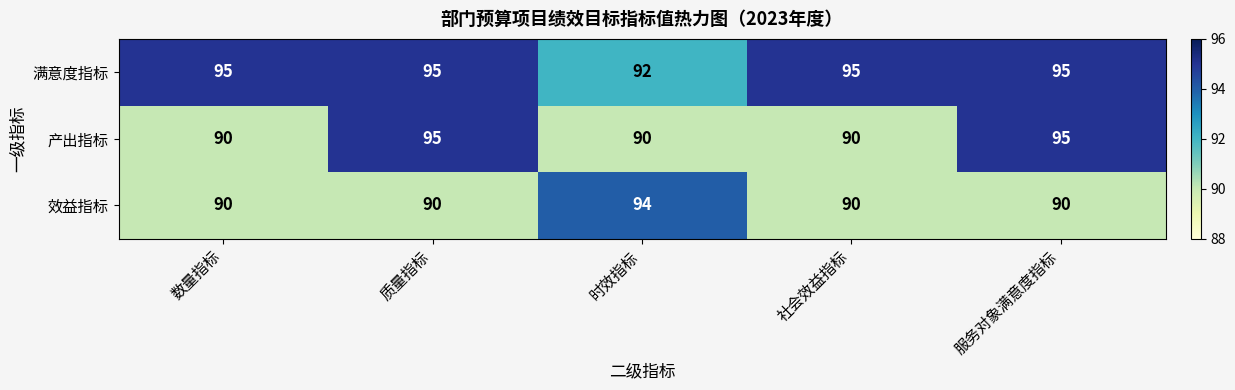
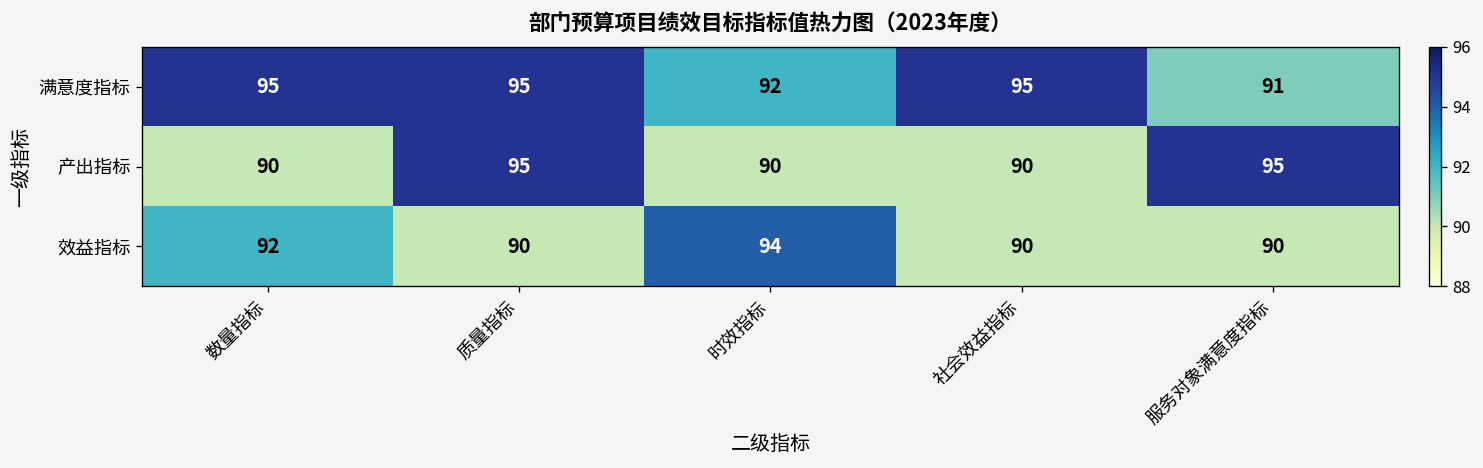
满意度指标, 服务对象满意度指标: 95 -> 91
效益指标, 数量指标: 90 -> 92
